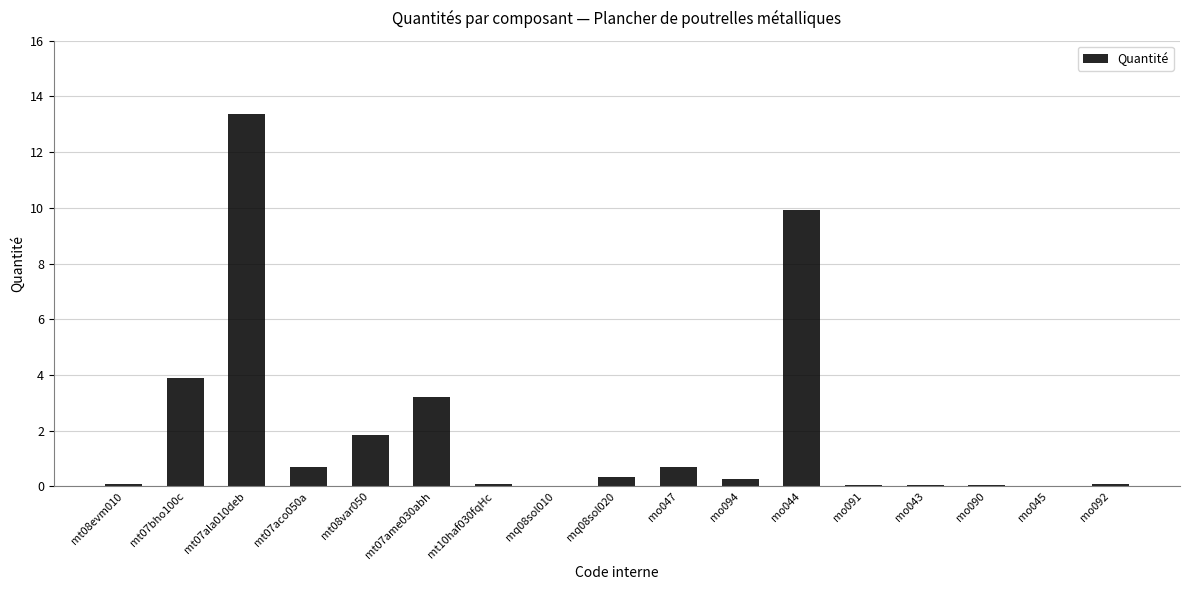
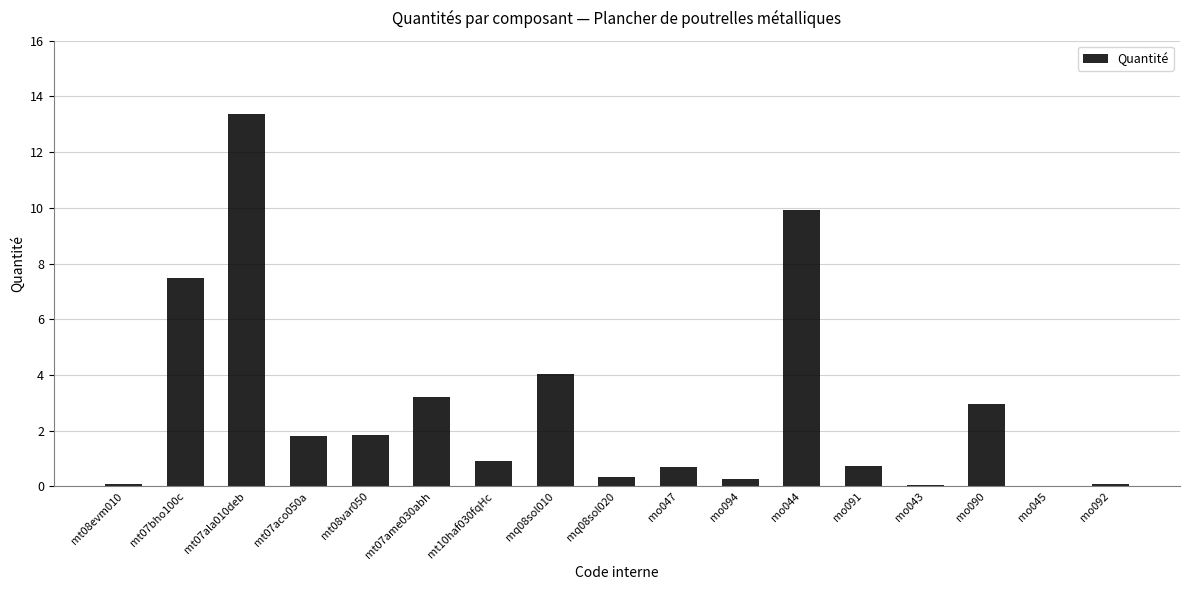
mt07bho100c: 3.9 -> 7.5
mt07aco050a: 0.7 -> 1.8
mt10haf030fqHc: 0.1 -> 0.9
mq08sol010: 0.0 -> 4.1
mo091: 0.1 -> 0.7
mo090: 0.0 -> 3.0
